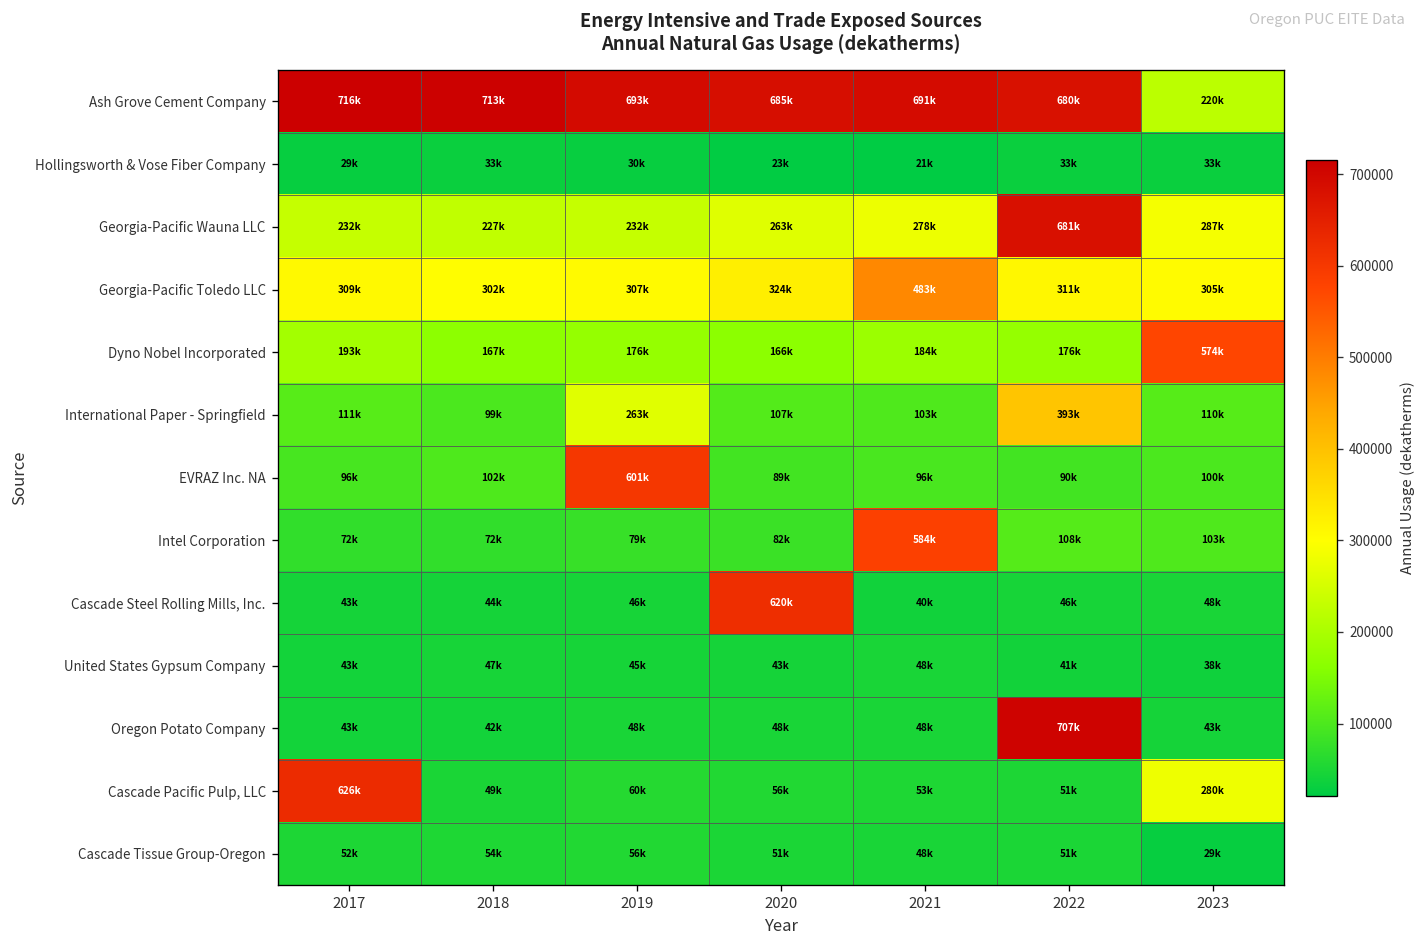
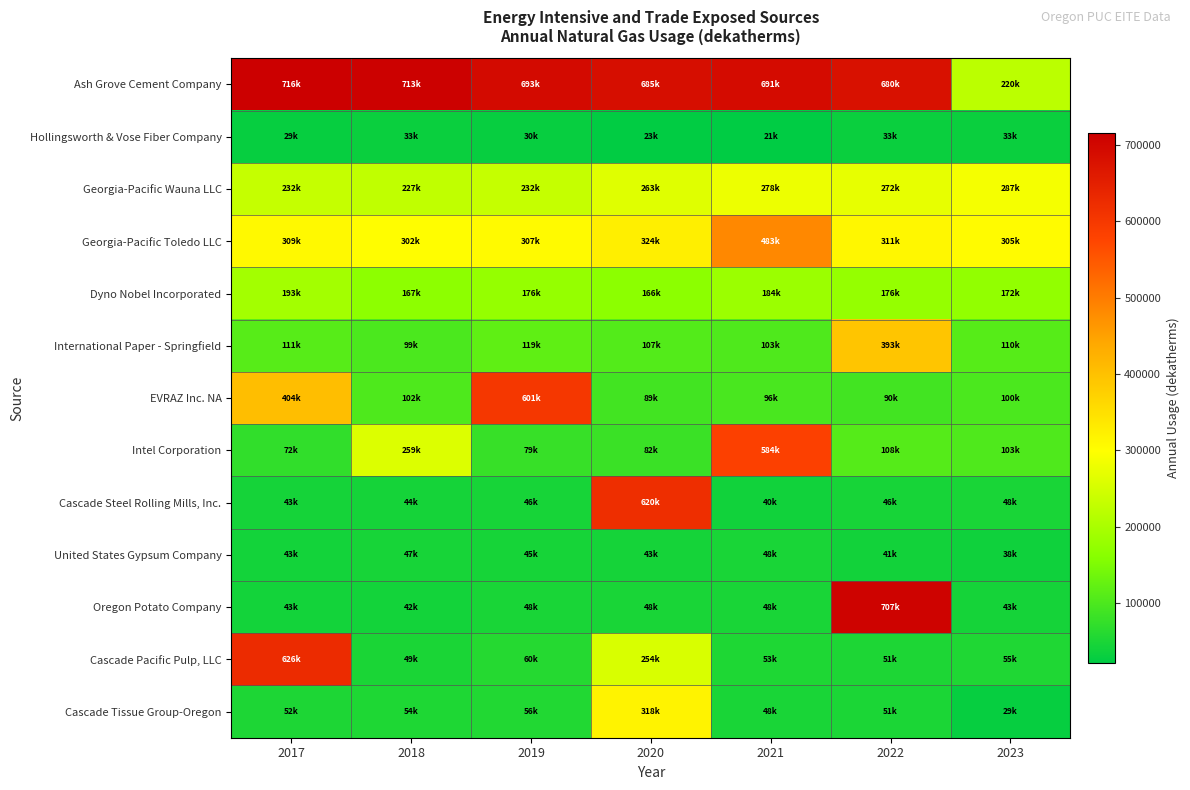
Georgia-Pacific Wauna LLC, 2022: 681k -> 272k
Dyno Nobel Incorporated, 2023: 574k -> 172k
International Paper - Springfield, 2019: 263k -> 119k
EVRAZ Inc. NA, 2017: 96k -> 404k
Intel Corporation, 2018: 72k -> 259k
Cascade Pacific Pulp, LLC, 2020: 56k -> 254k
Cascade Pacific Pulp, LLC, 2023: 280k -> 55k
Cascade Tissue Group-Oregon, 2020: 51k -> 318k
